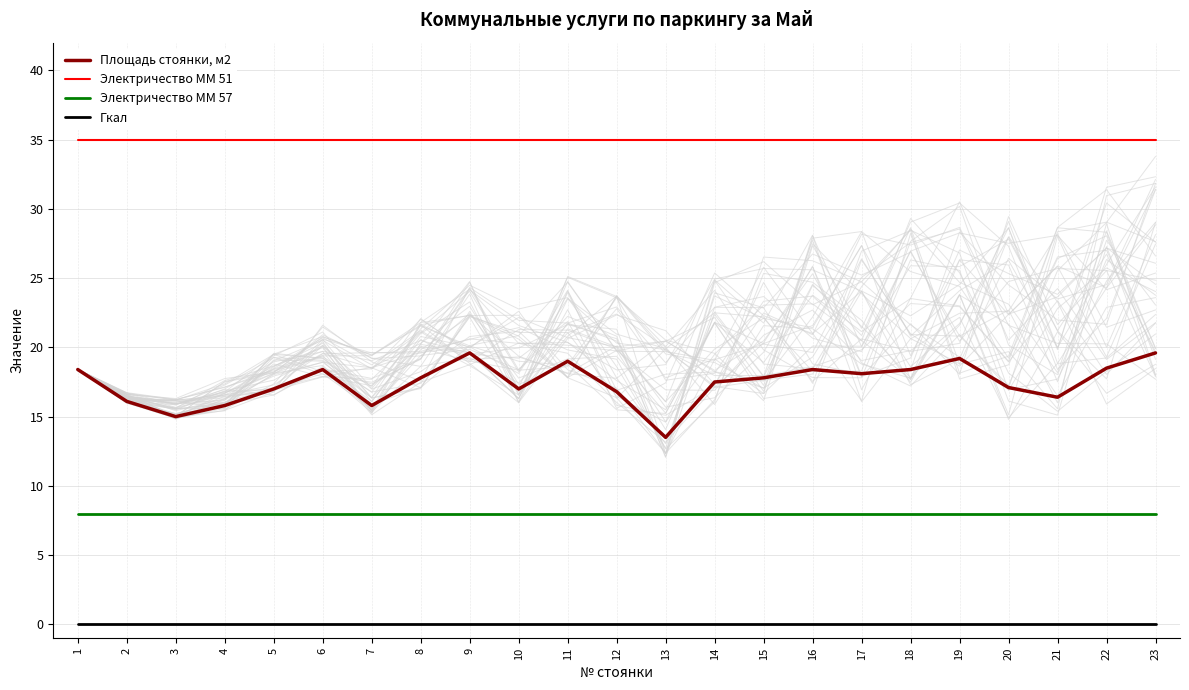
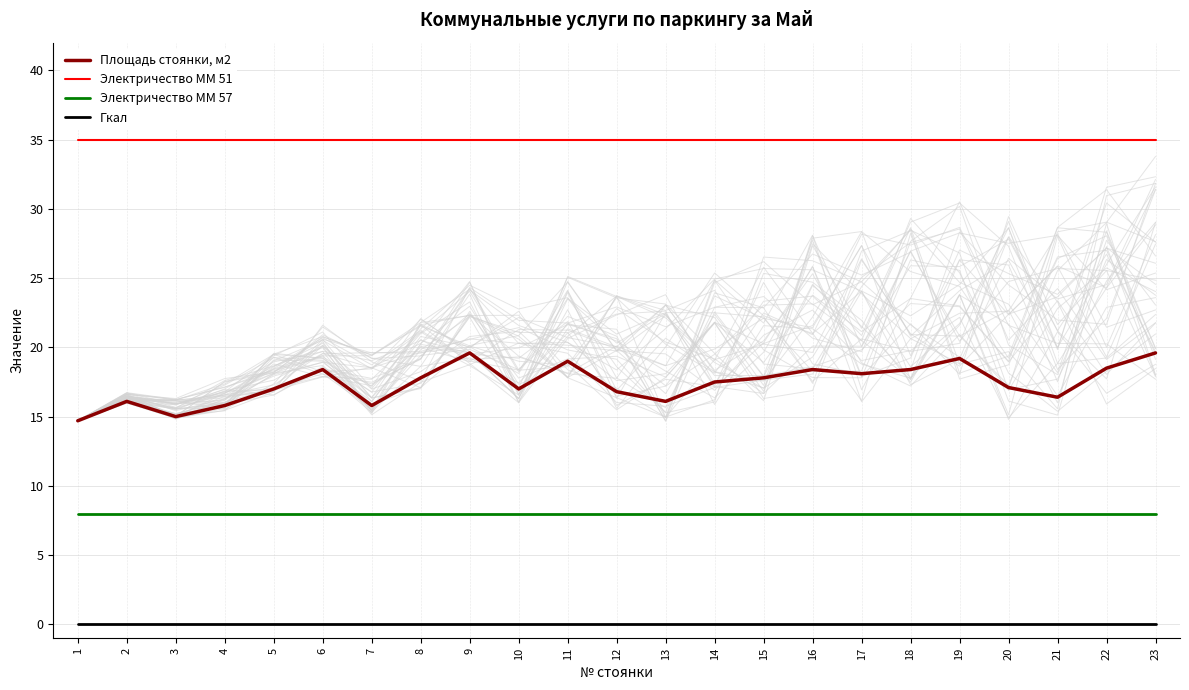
Площадь стоянки, м2, 1: 18.4 -> 14.7
Площадь стоянки, м2, 13: 13.5 -> 16.1
